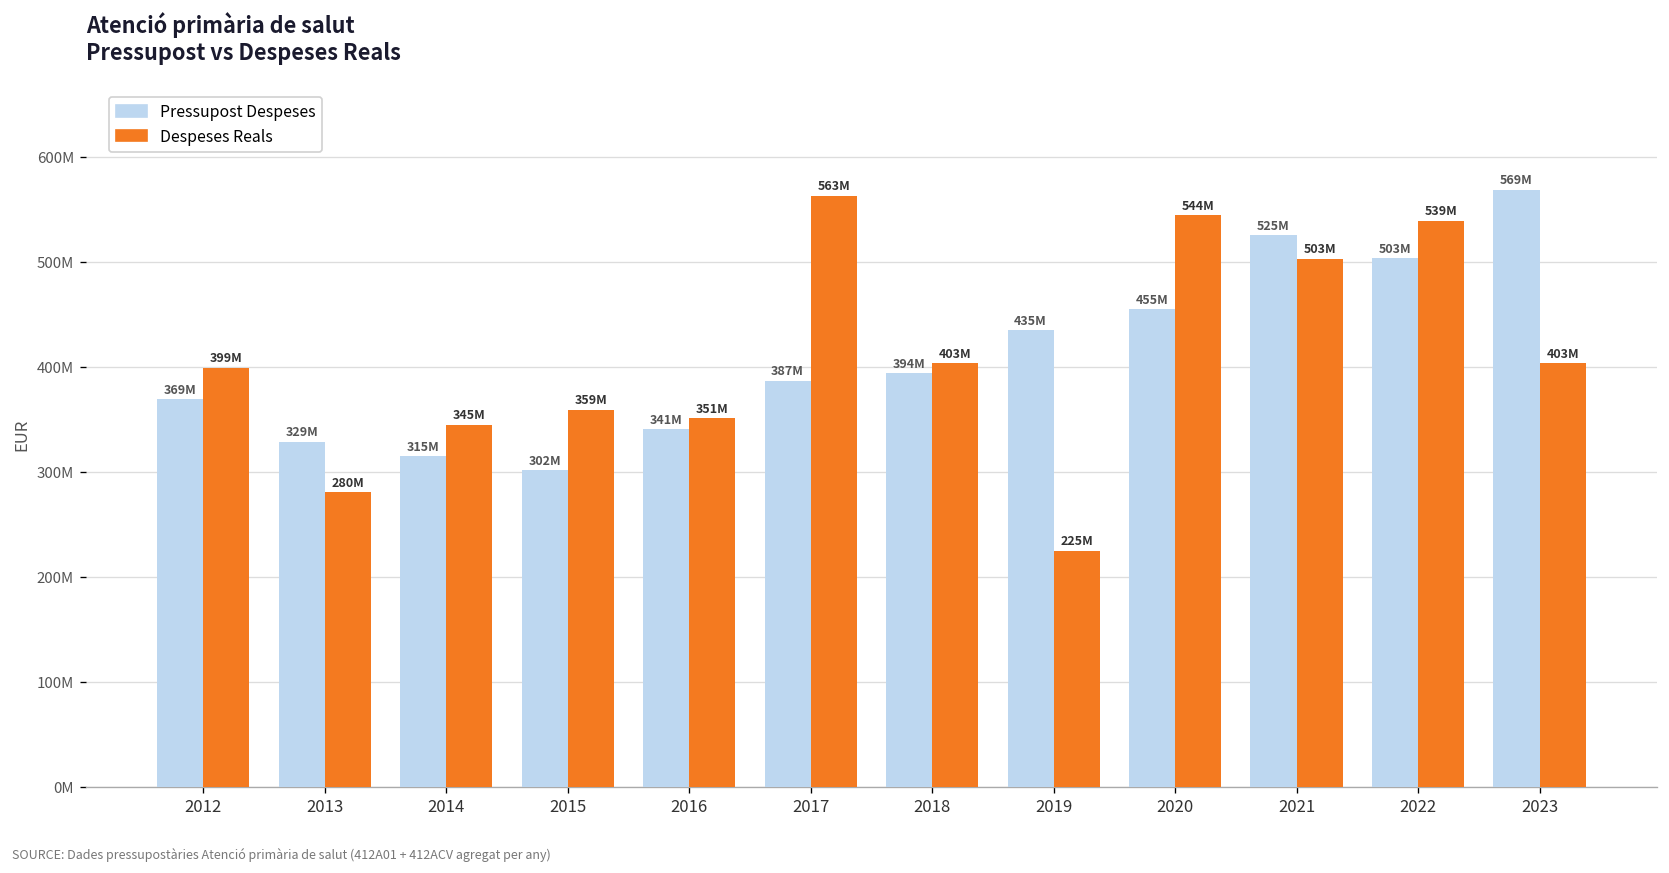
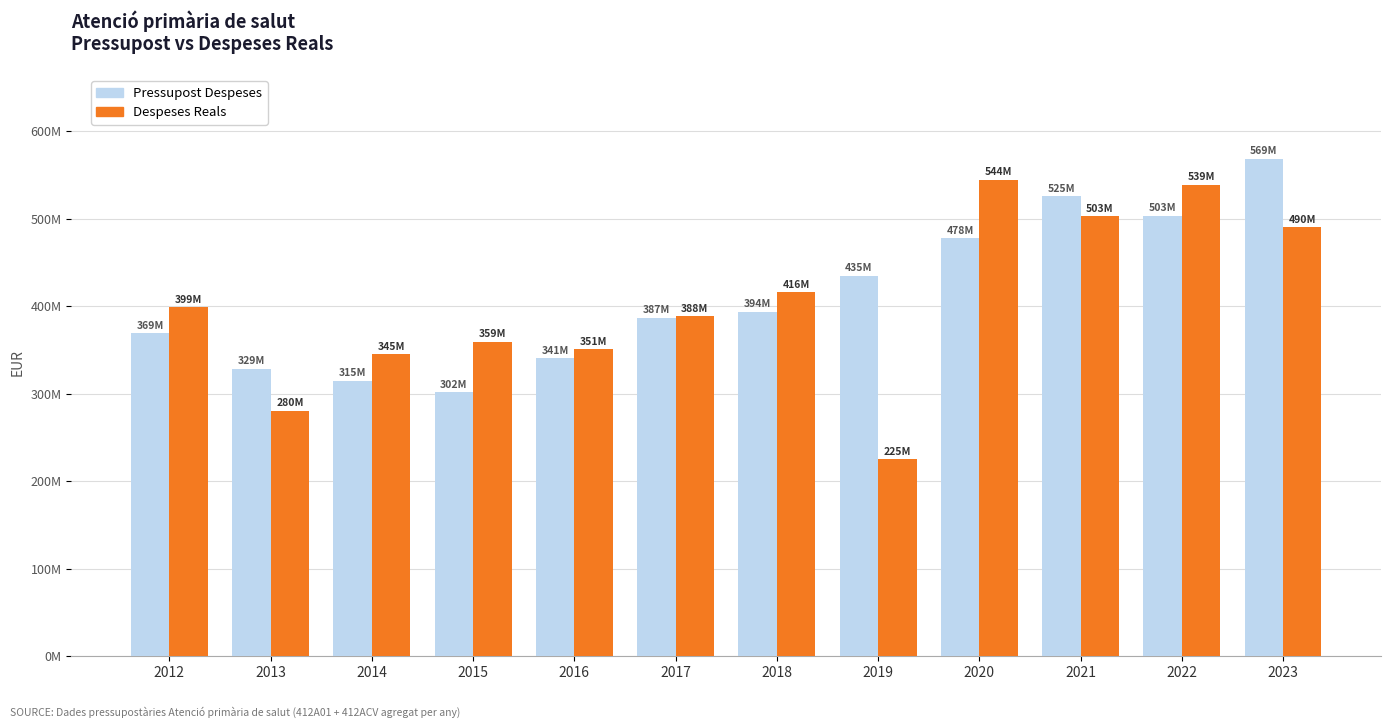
Despeses Reals, 2017: 563M -> 388M
Despeses Reals, 2018: 403M -> 416M
Pressupost Despeses, 2020: 455M -> 478M
Despeses Reals, 2023: 403M -> 490M
